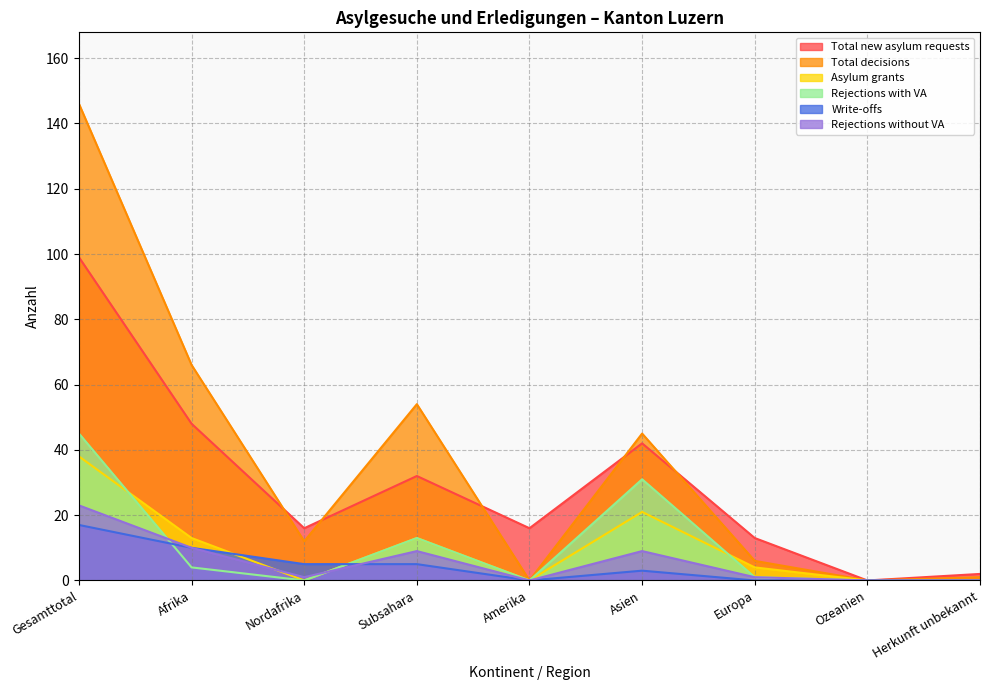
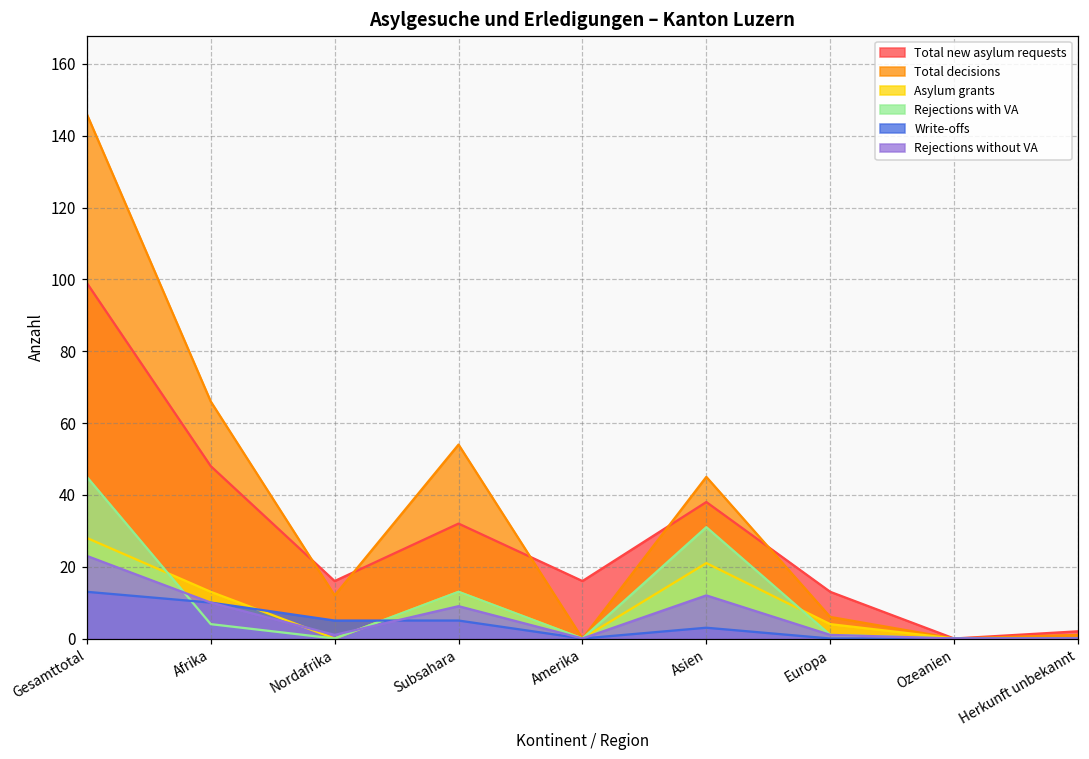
Asylum grants, Gesamttotal: 38 -> 28
Write-offs, Gesamttotal: 17 -> 13
Total new asylum requests, Asien: 42 -> 38
Rejections without VA, Asien: 9 -> 12
